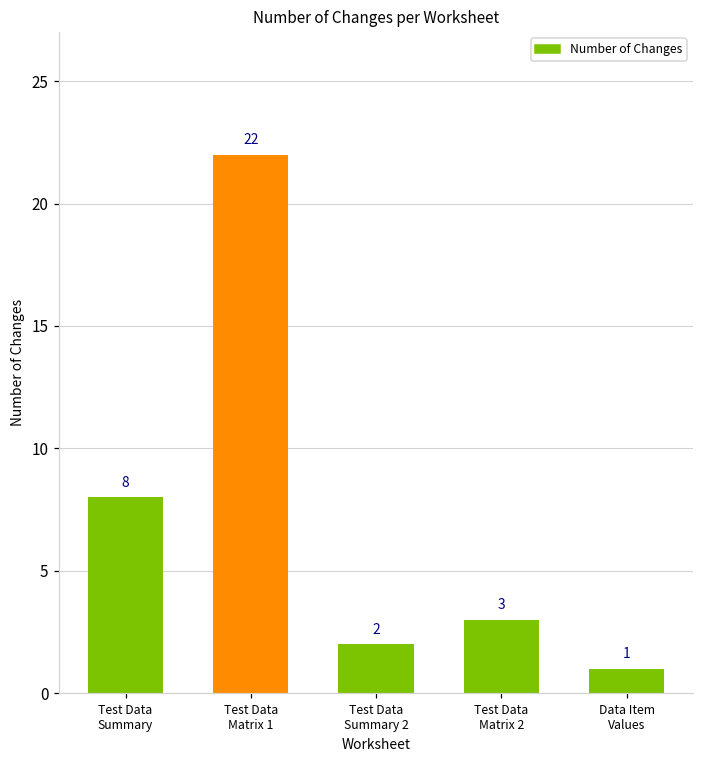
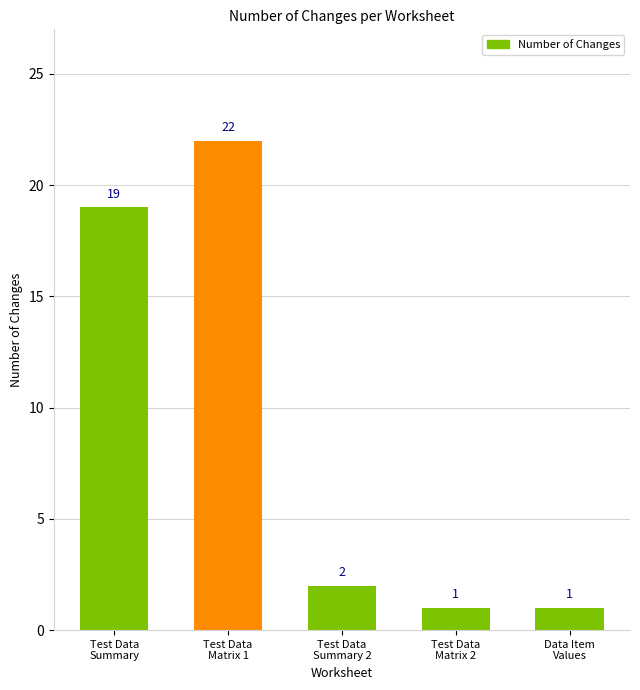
Test Data Summary: 8 -> 19
Test Data Matrix 2: 3 -> 1
